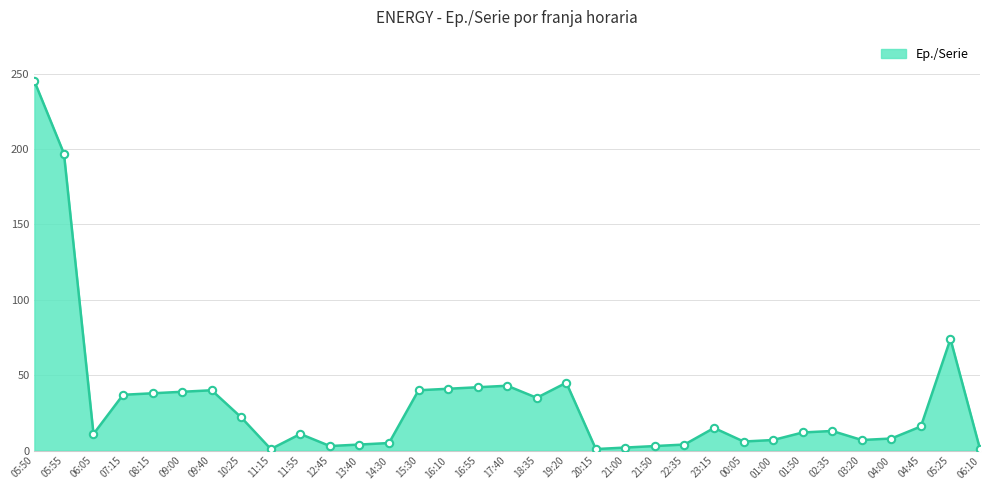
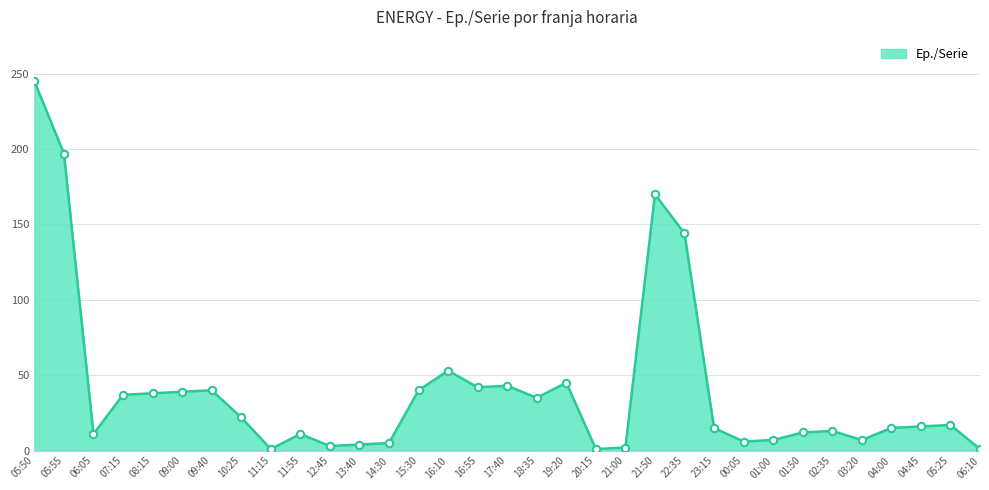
16:10: 41 -> 53
21:50: 3 -> 170
22:35: 4 -> 144
04:00: 8 -> 15
05:25: 74 -> 17
